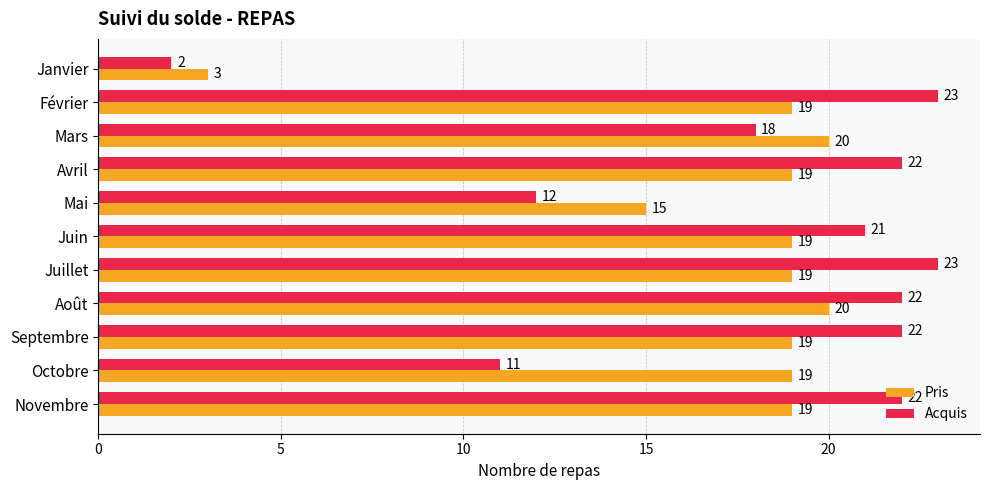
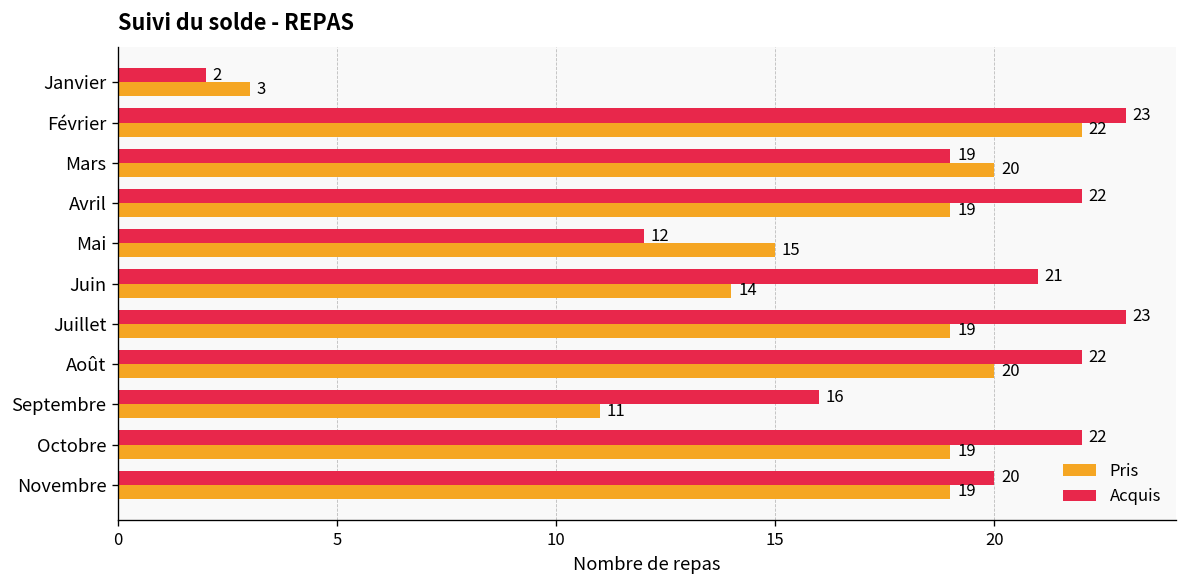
Pris, Février: 19 -> 22
Acquis, Mars: 18 -> 19
Pris, Juin: 19 -> 14
Acquis, Septembre: 22 -> 16
Pris, Septembre: 19 -> 11
Acquis, Octobre: 11 -> 22
Acquis, Novembre: 22 -> 20
